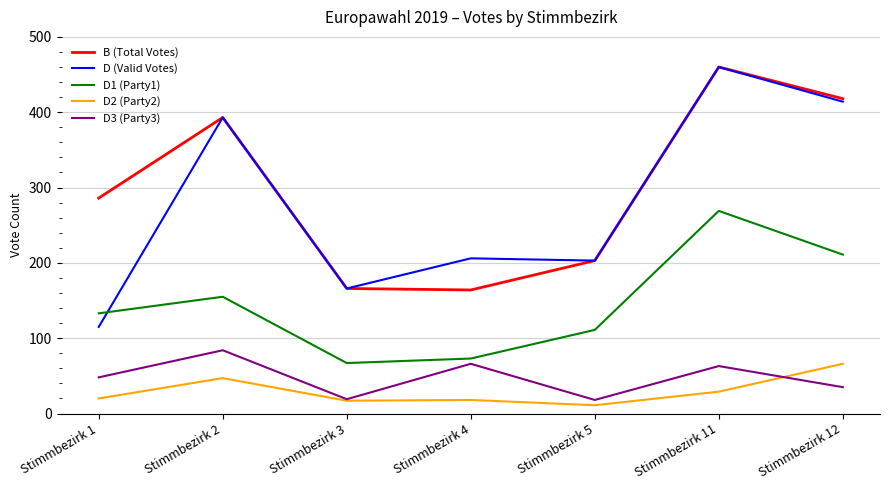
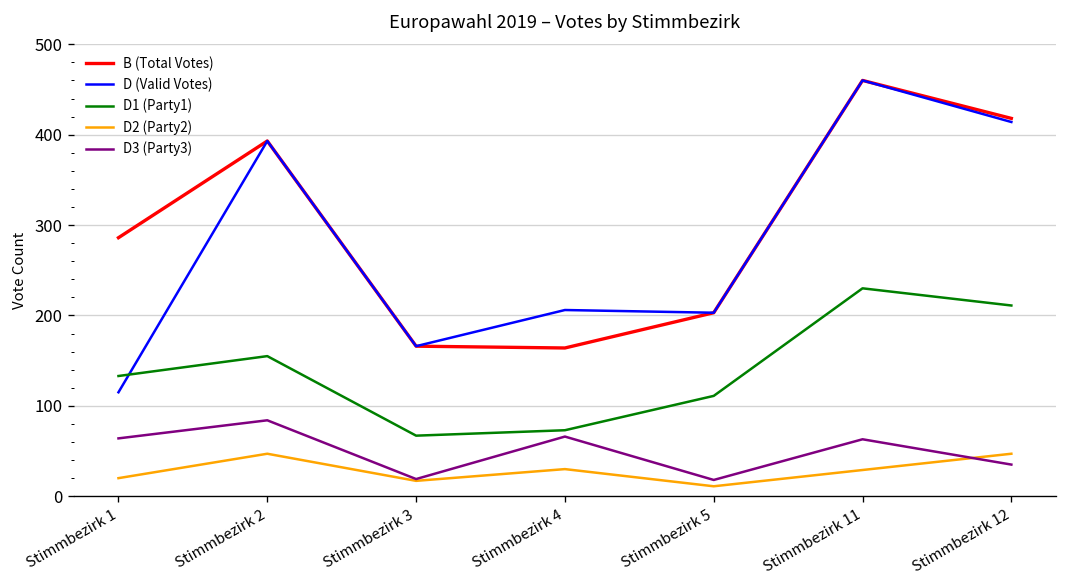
D3 (Party3), Stimmbezirk 1: 50 -> 60
D2 (Party2), Stimmbezirk 4: 20 -> 30
D1 (Party1), Stimmbezirk 11: 270 -> 230
D2 (Party2), Stimmbezirk 12: 70 -> 50
